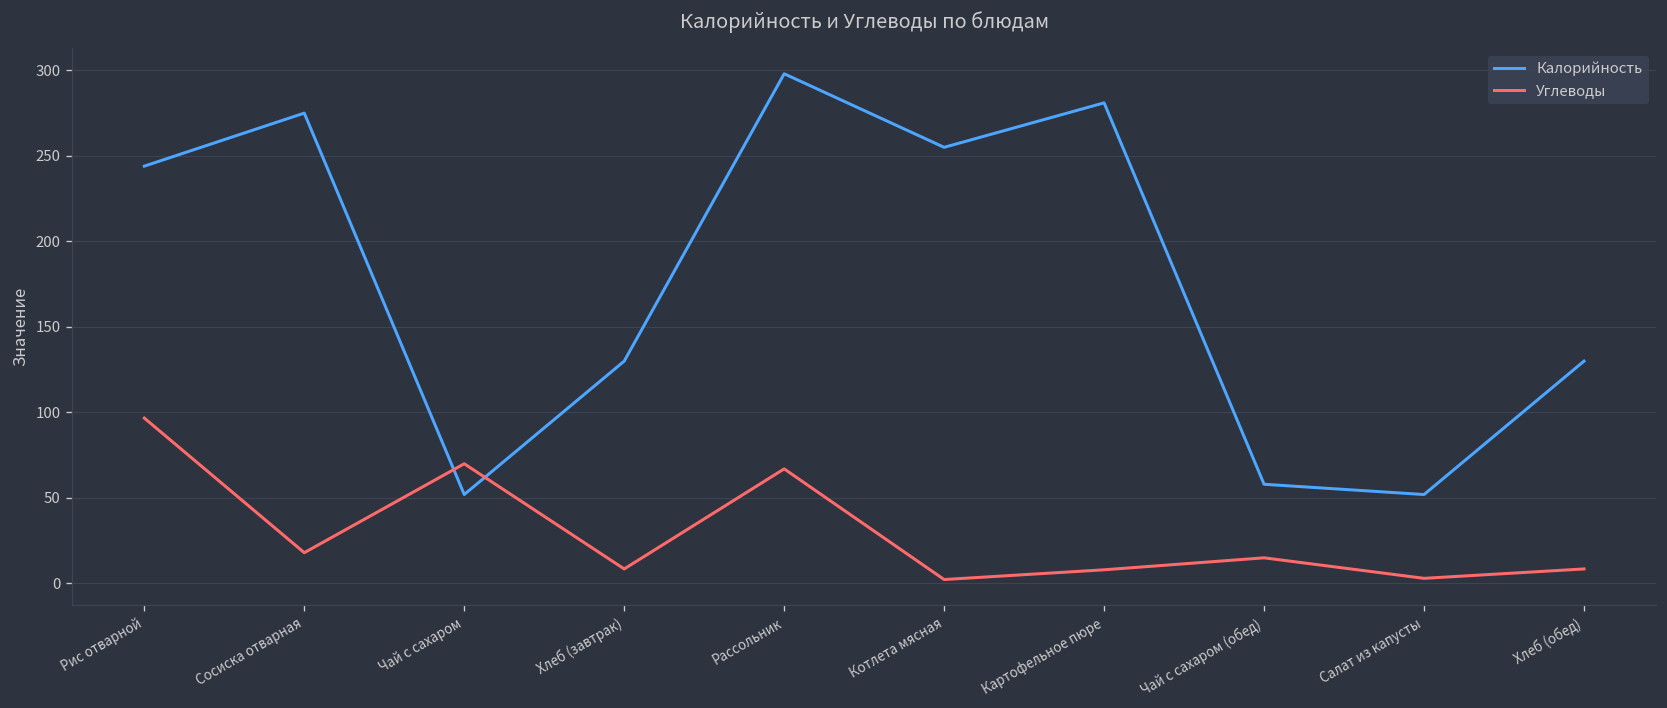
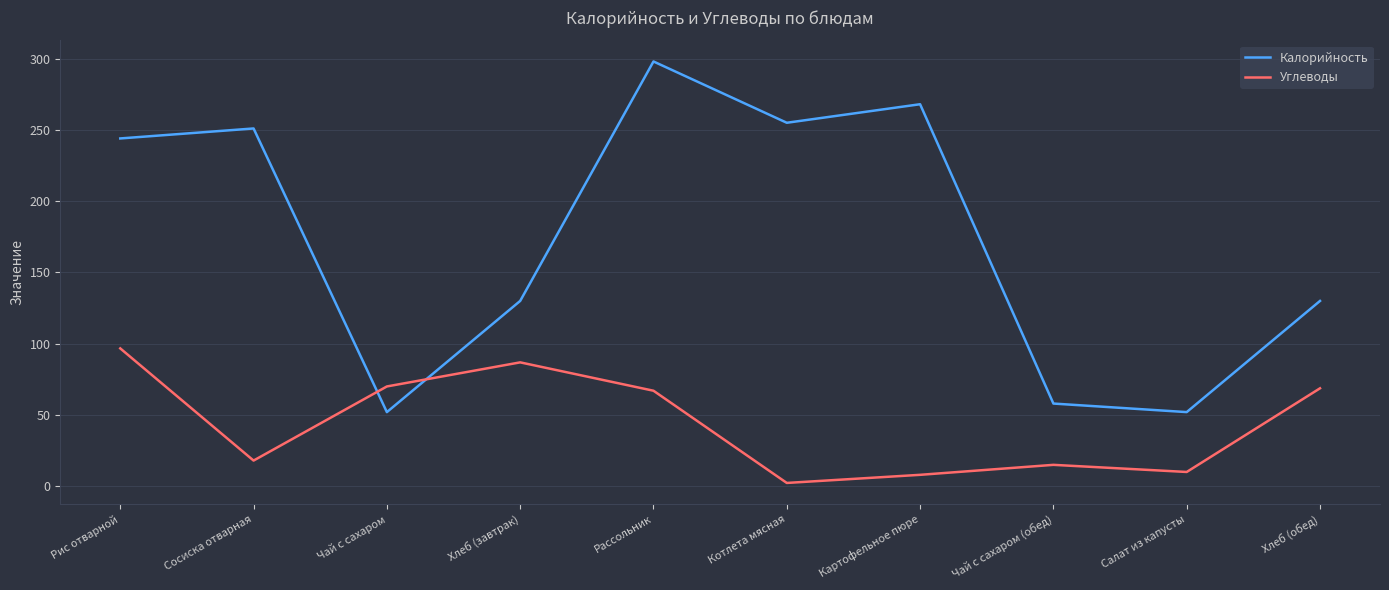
Калорийность, Сосиска отварная: 275 -> 251
Углеводы, Хлеб (завтрак): 9 -> 87
Калорийность, Картофельное пюре: 281 -> 268
Углеводы, Салат из капусты: 3 -> 10
Углеводы, Хлеб (обед): 9 -> 69
